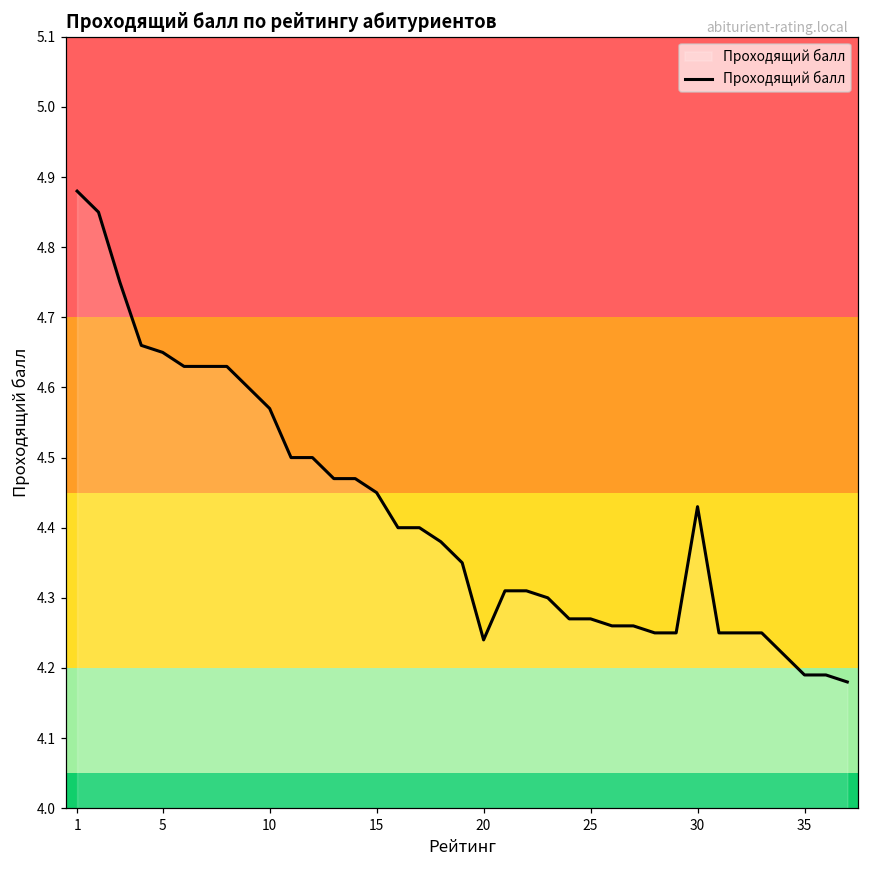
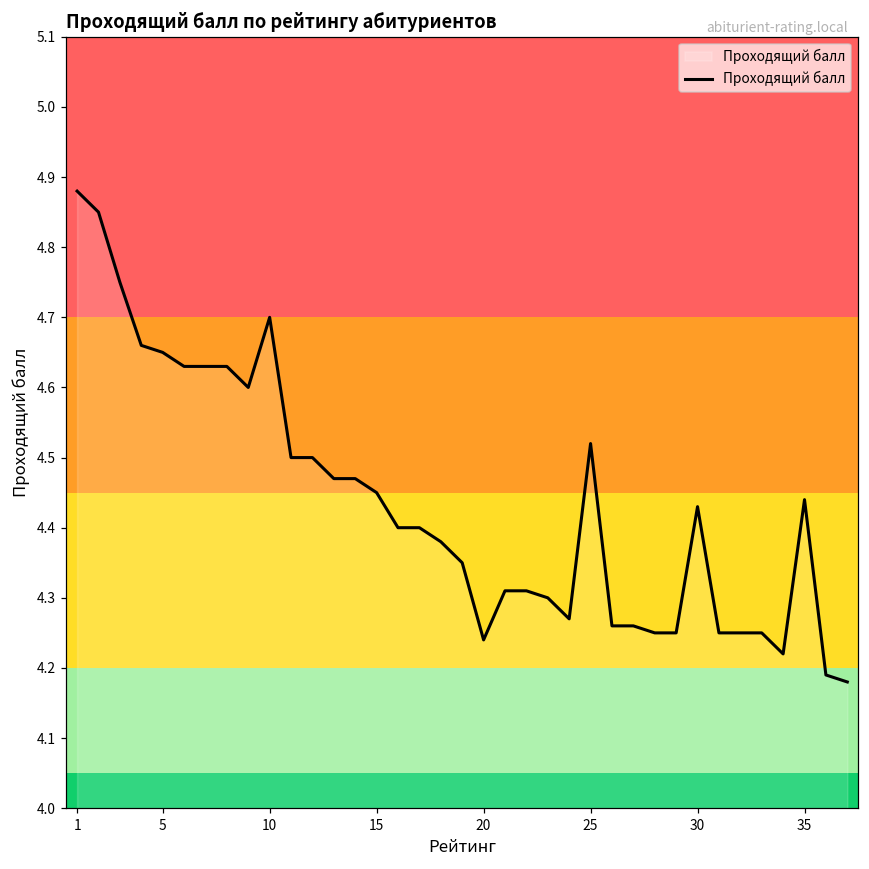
10: 4.57 -> 4.70
25: 4.27 -> 4.52
35: 4.19 -> 4.44
